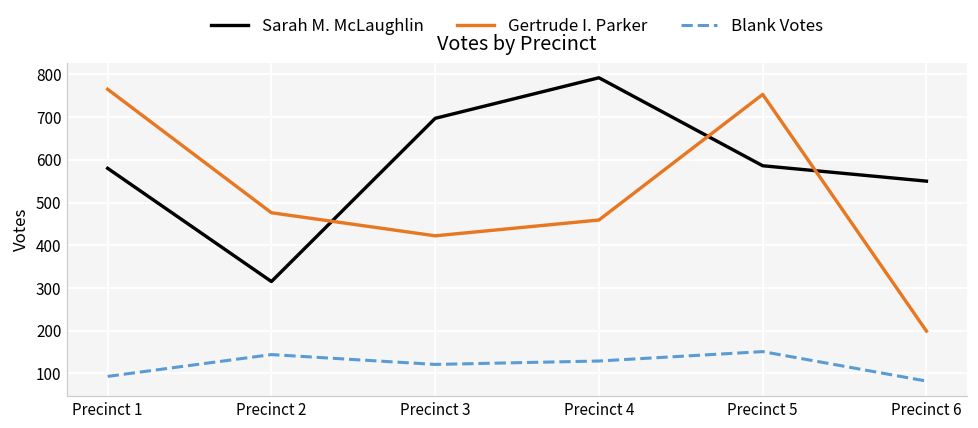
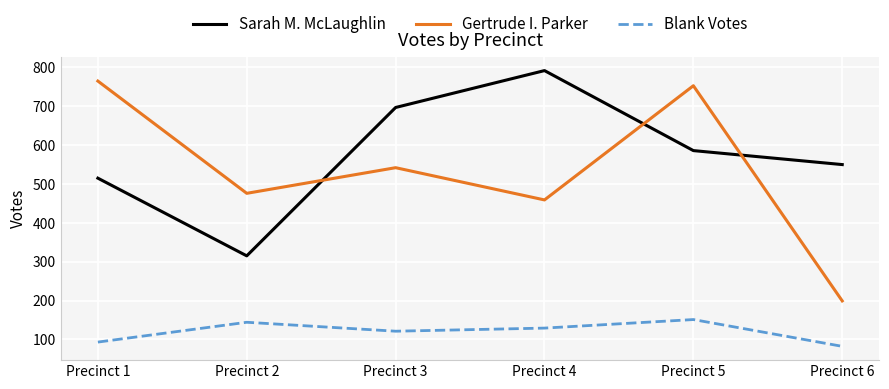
Sarah M. McLaughlin, Precinct 1: 580 -> 520
Gertrude I. Parker, Precinct 3: 420 -> 540
